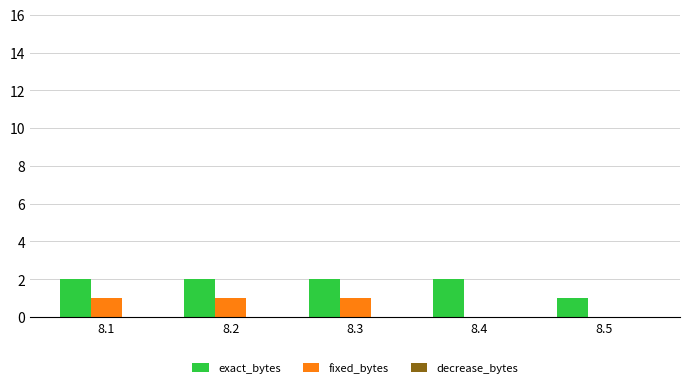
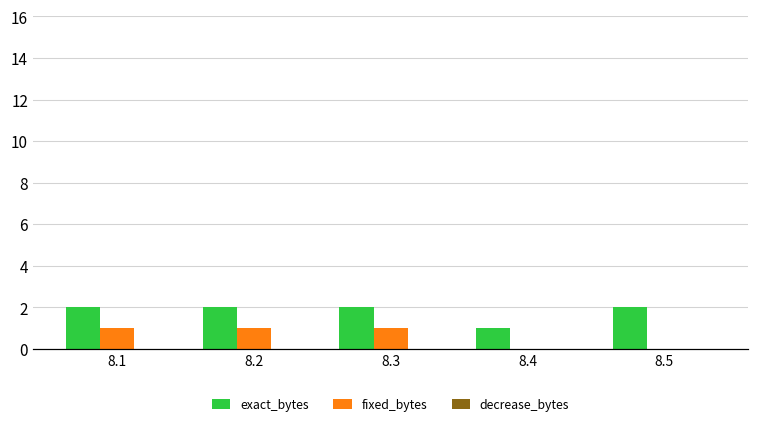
exact_bytes, 8.4: 2 -> 1
exact_bytes, 8.5: 1 -> 2
